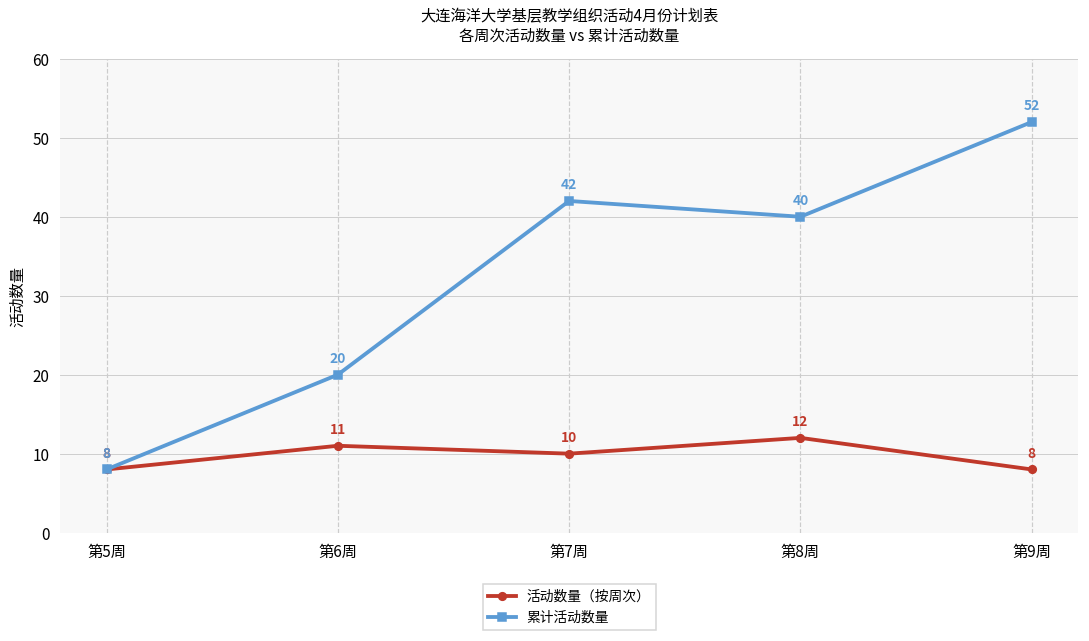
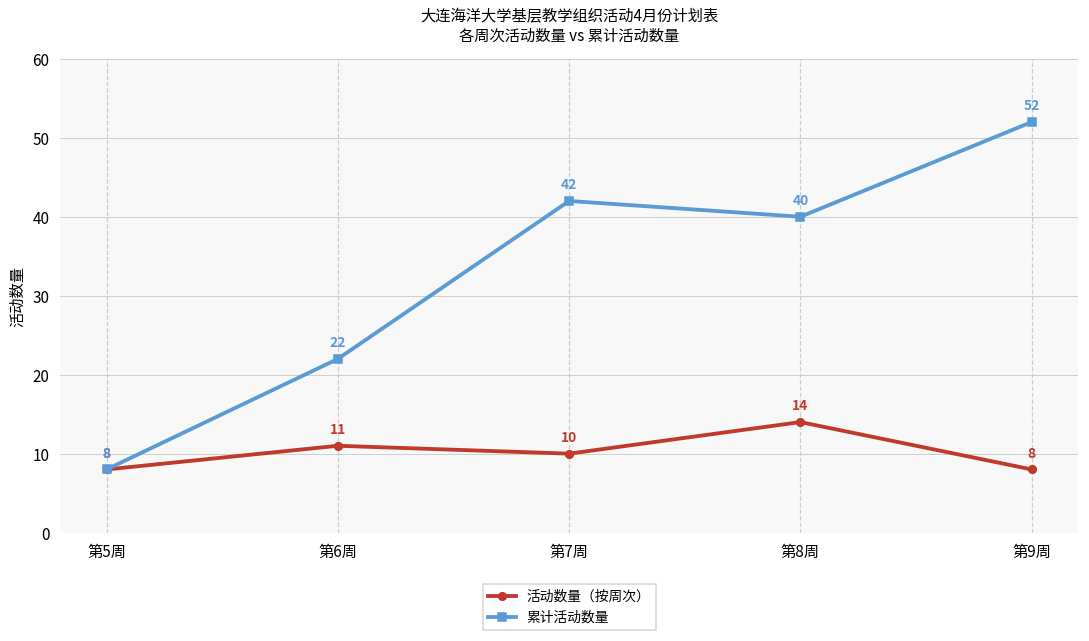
累计活动数量, 第6周: 20 -> 22
活动数量（按周次）, 第8周: 12 -> 14
